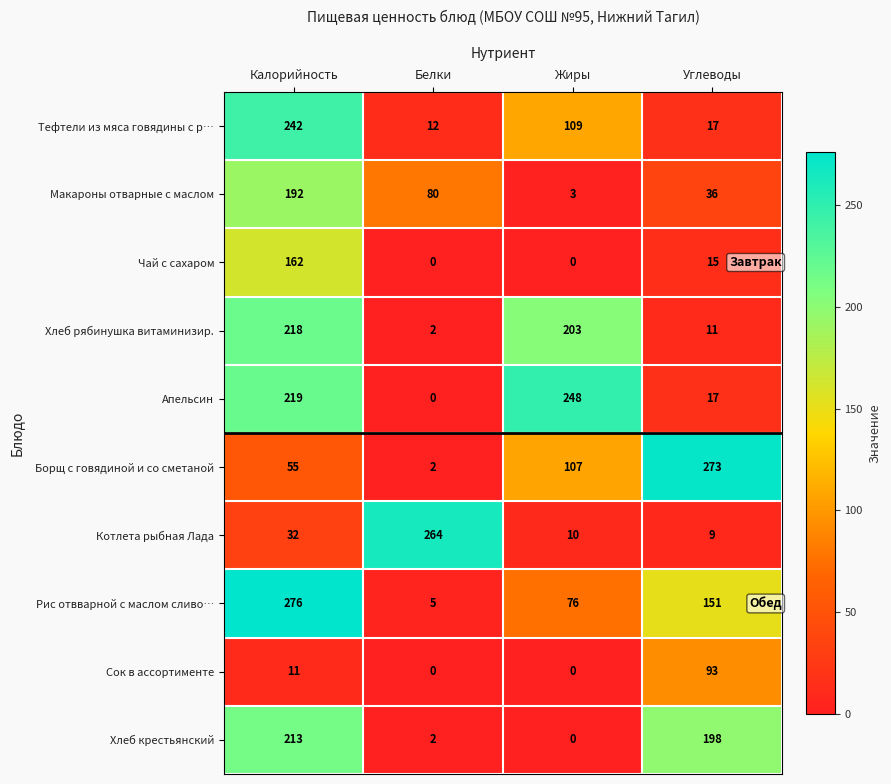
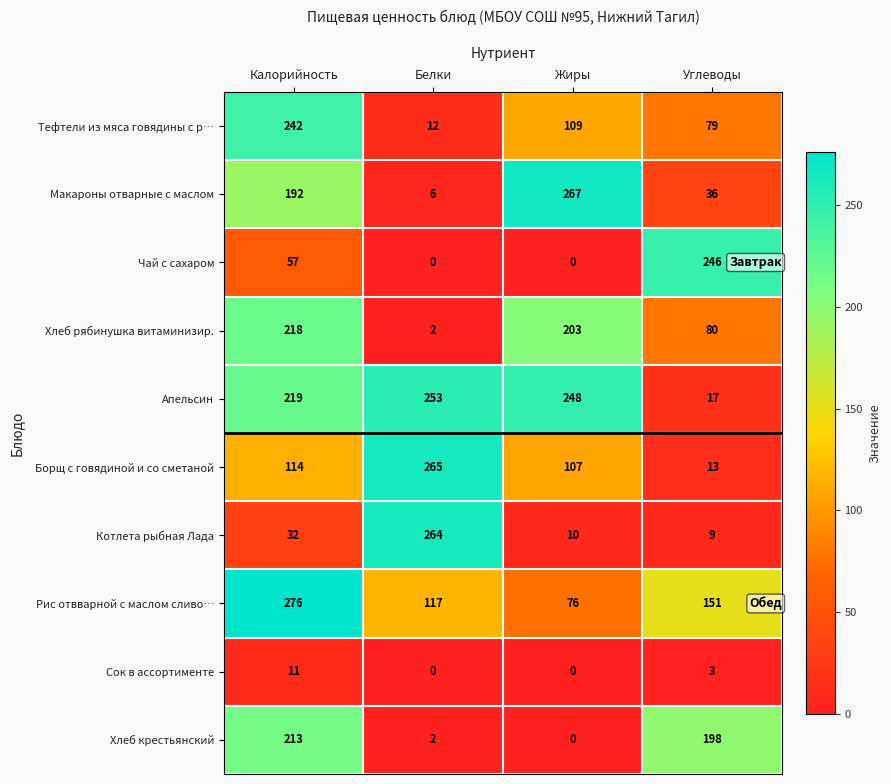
Тефтели из мяса говядины с р…, Углеводы: 17 -> 79
Макароны отварные с маслом, Белки: 80 -> 6
Макароны отварные с маслом, Жиры: 3 -> 267
Чай с сахаром, Калорийность: 162 -> 57
Чай с сахаром, Углеводы: 15 -> 246
Хлеб рябинушка витаминизир., Углеводы: 11 -> 80
Апельсин, Белки: 0 -> 253
Борщ с говядиной и со сметаной, Калорийность: 55 -> 114
Борщ с говядиной и со сметаной, Белки: 2 -> 265
Борщ с говядиной и со сметаной, Углеводы: 273 -> 13
Рис отвварной с маслом сливо…, Белки: 5 -> 117
Сок в ассортименте, Углеводы: 93 -> 3
